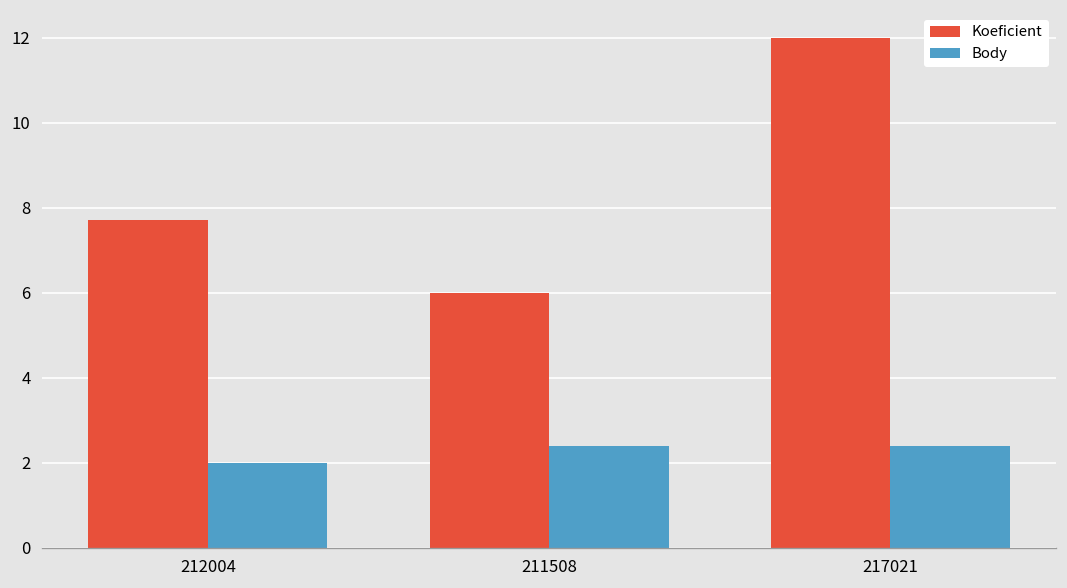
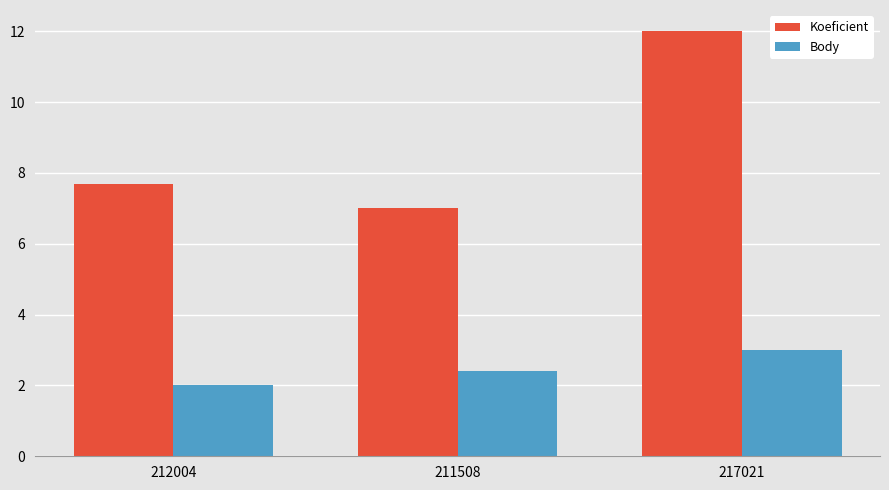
Koeficient, 211508: 6 -> 7
Body, 217021: 2.4 -> 3.0
